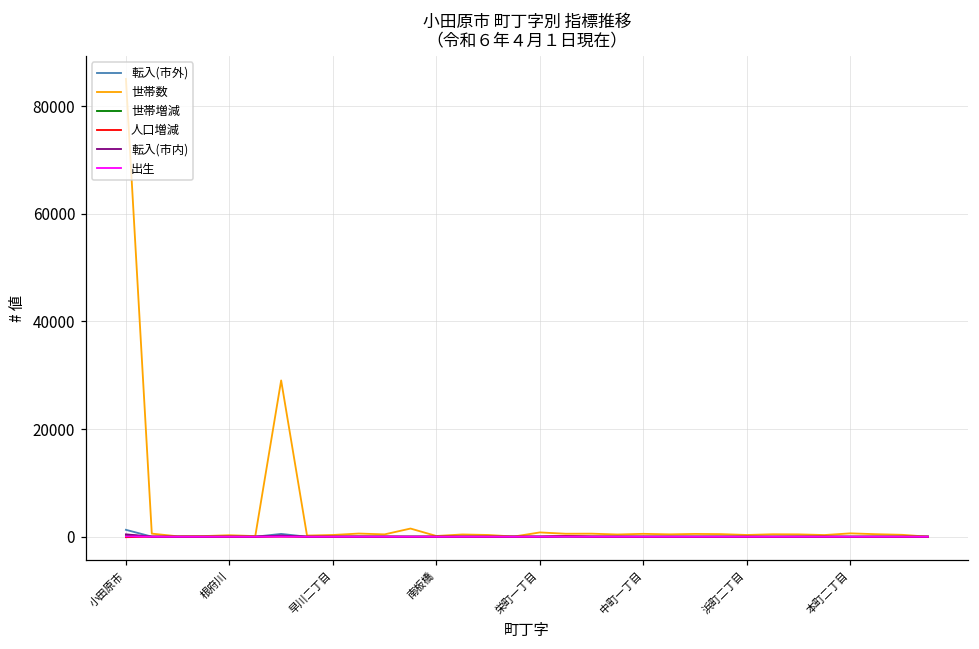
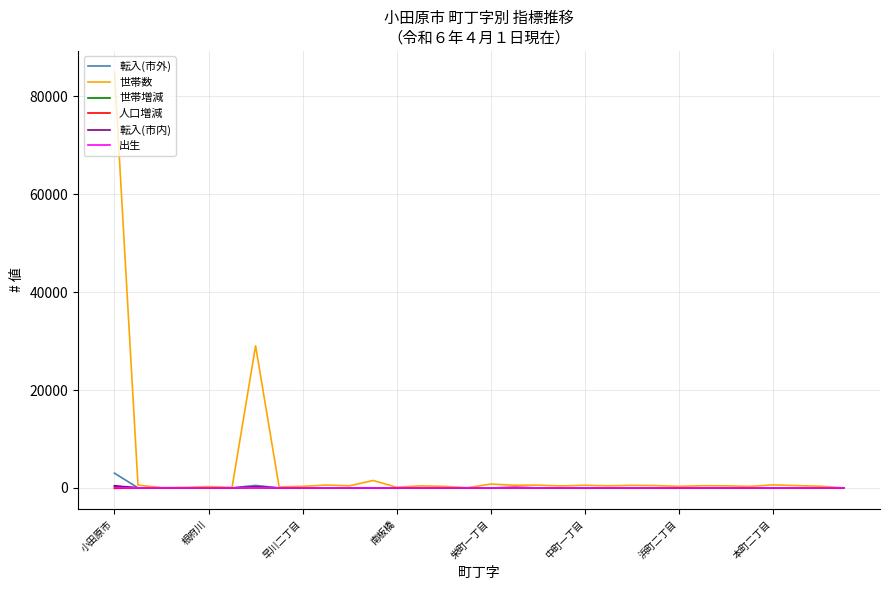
転入(市外), 小田原市: 1000 -> 3000
